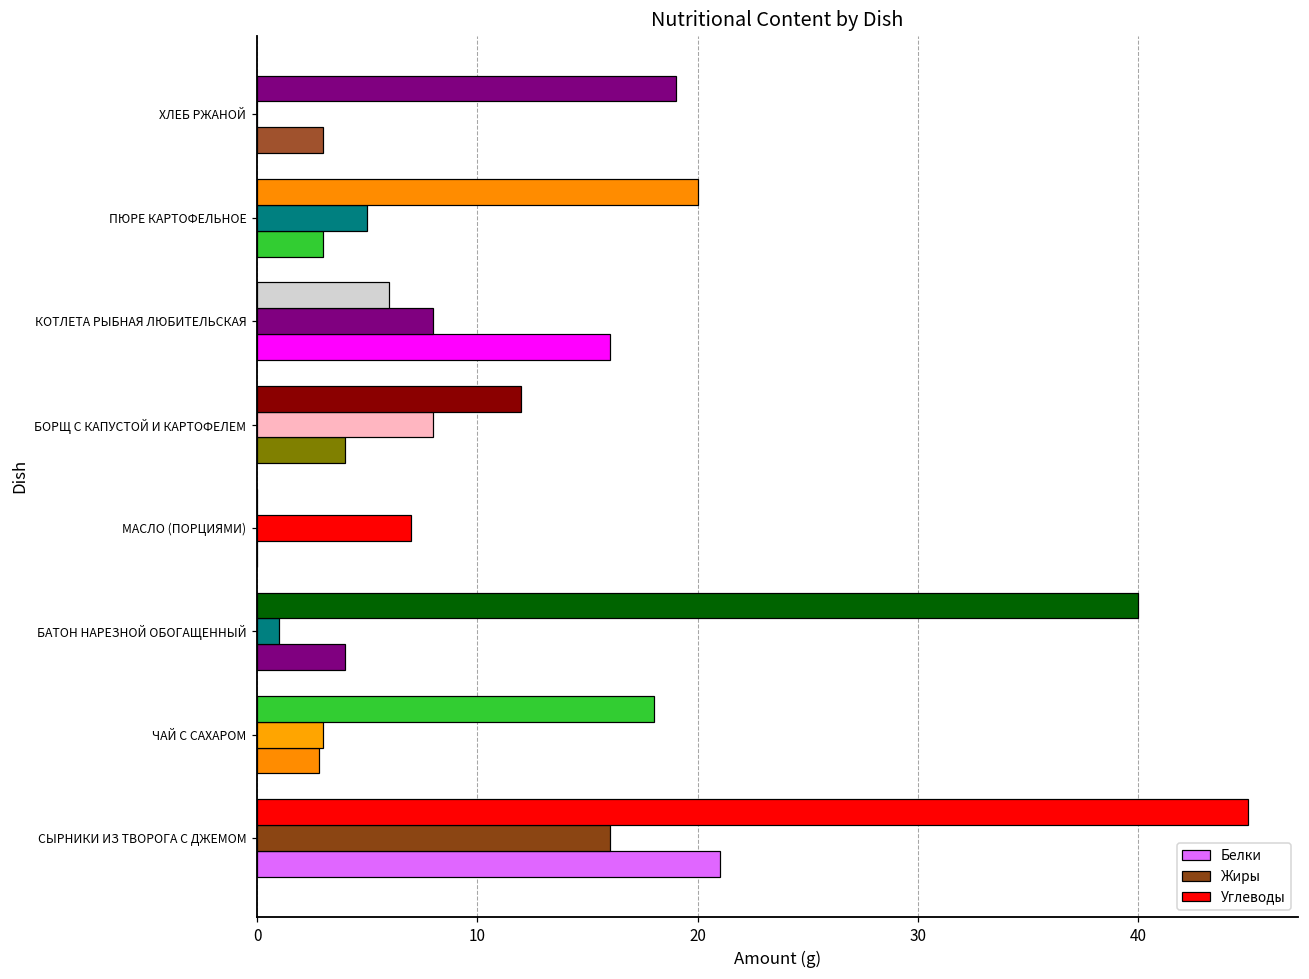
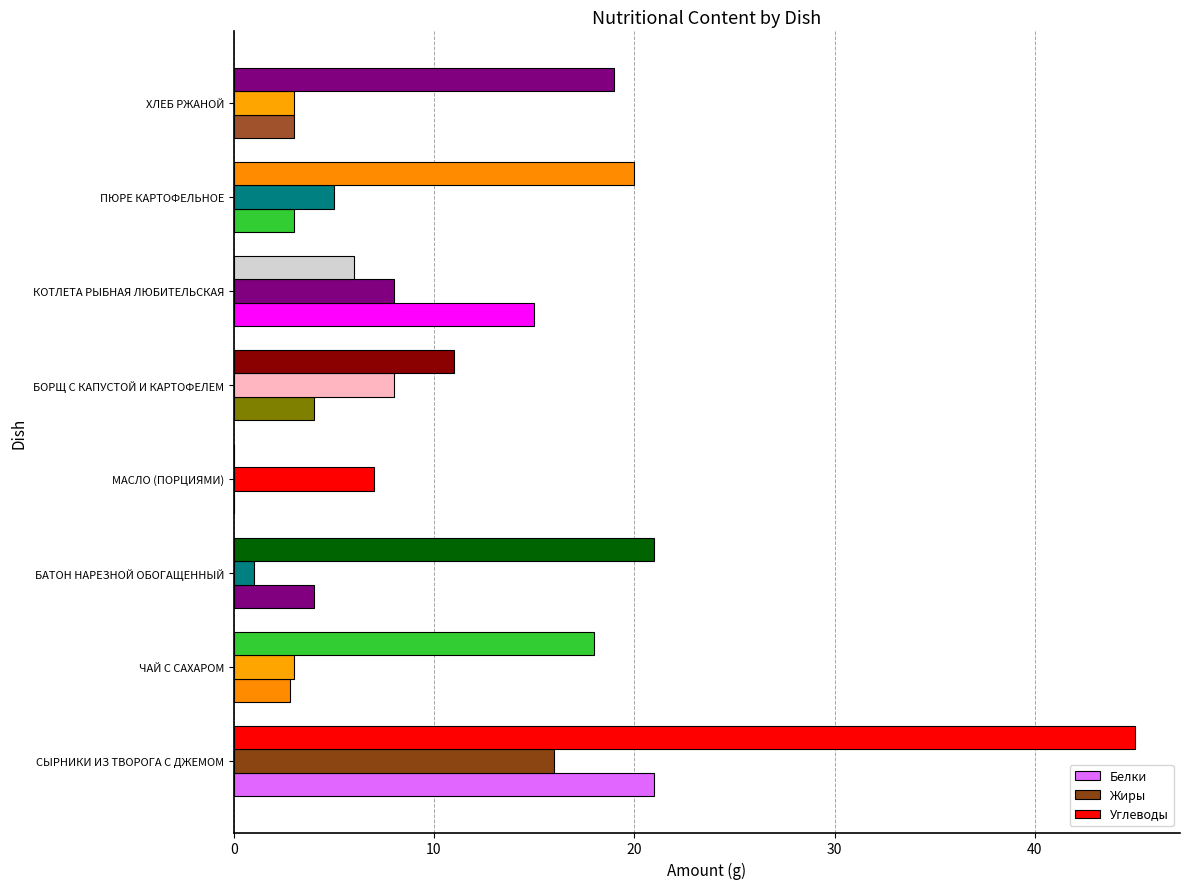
Жиры, ХЛЕБ РЖАНОЙ: 0 -> 3
Белки, КОТЛЕТА РЫБНАЯ ЛЮБИТЕЛЬСКАЯ: 16 -> 15
Углеводы, БОРЩ С КАПУСТОЙ И КАРТОФЕЛЕМ: 12 -> 11
Углеводы, БАТОН НАРЕЗНОЙ ОБОГАЩЕННЫЙ: 40 -> 21
